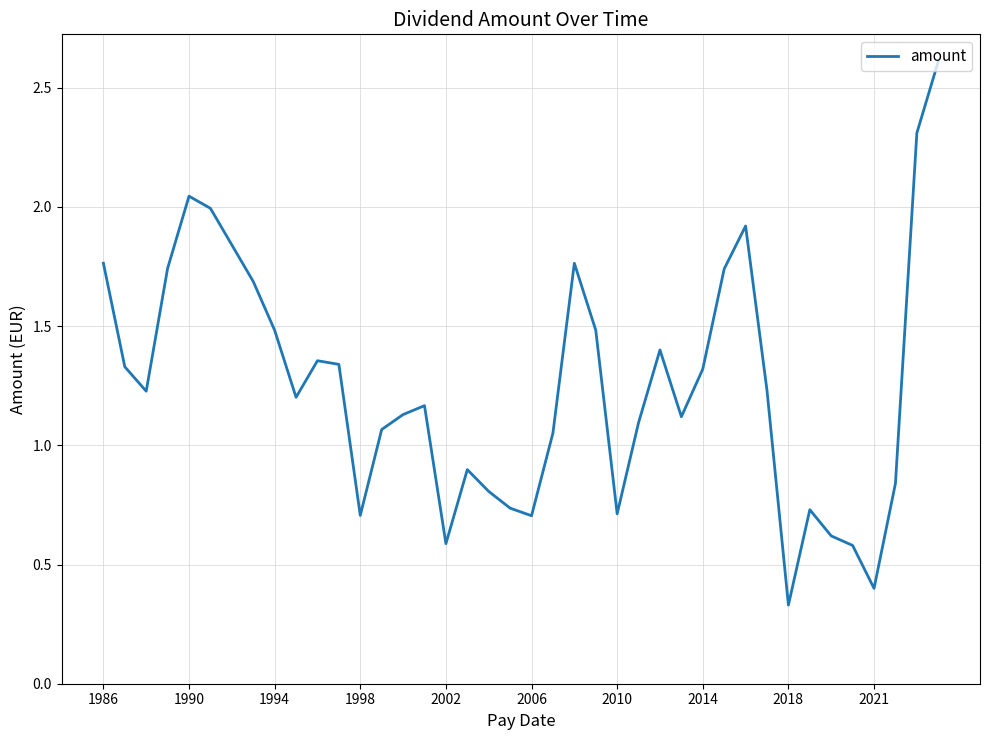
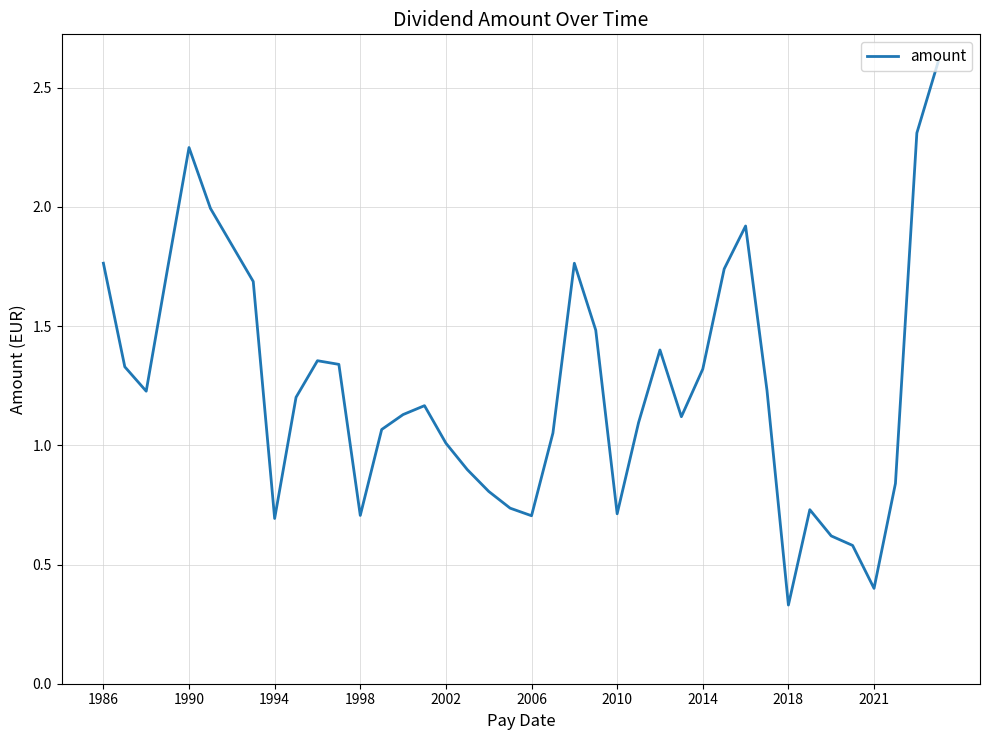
1990: 2.05 -> 2.25
1994: 1.48 -> 0.69
2002: 0.59 -> 1.01
